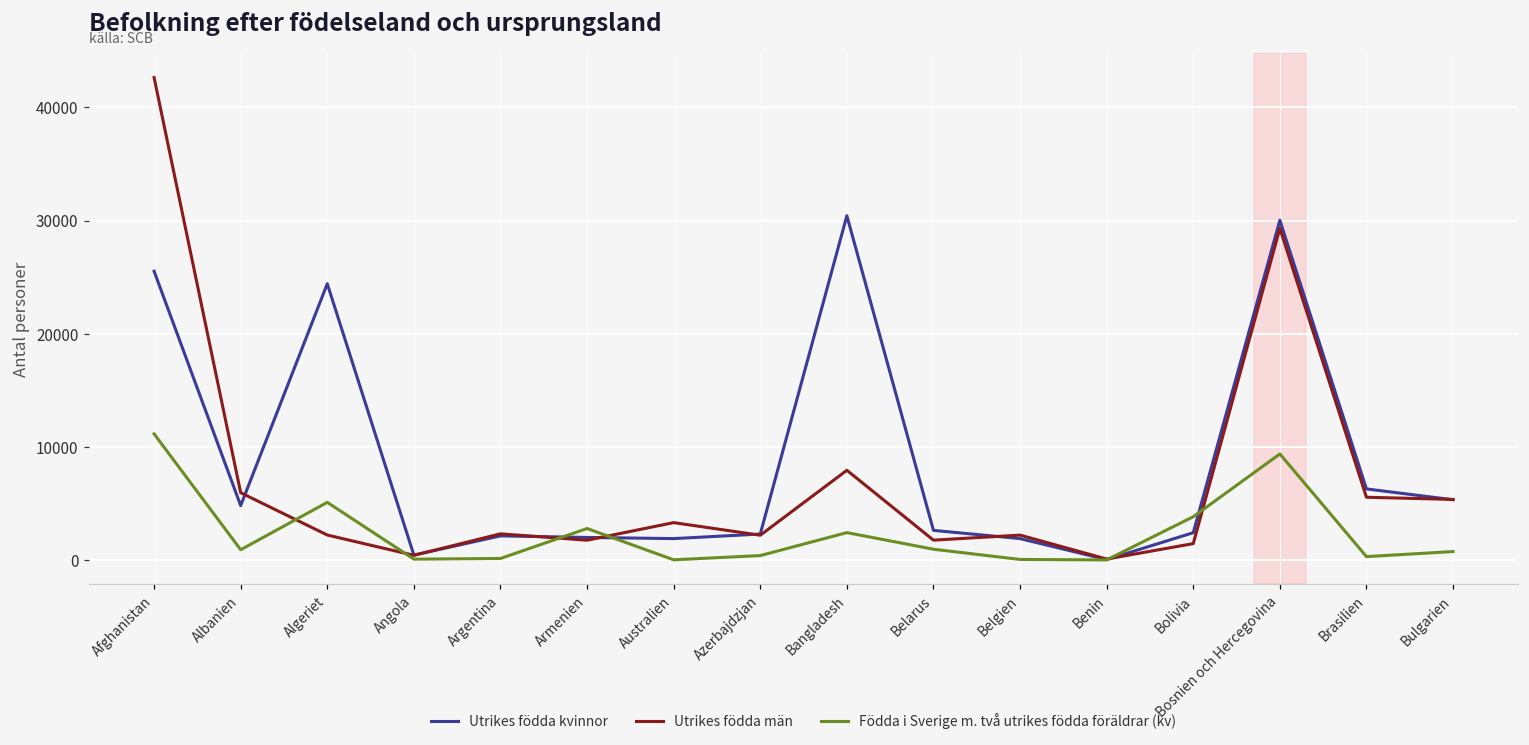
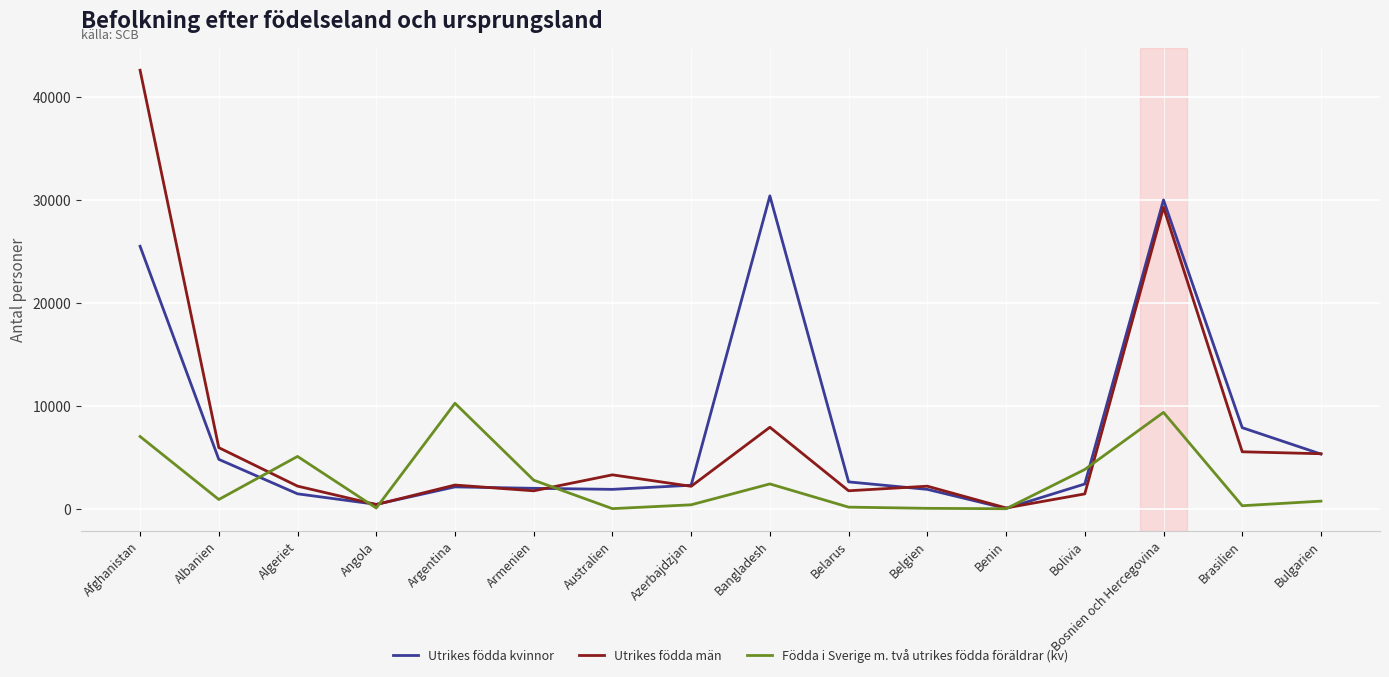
Födda i Sverige m. två utrikes födda föräldrar (kv), Afghanistan: 11100 -> 7000
Utrikes födda kvinnor, Algeriet: 24400 -> 1500
Födda i Sverige m. två utrikes födda föräldrar (kv), Argentina: 100 -> 10300
Födda i Sverige m. två utrikes födda föräldrar (kv), Belarus: 1000 -> 200
Utrikes födda kvinnor, Brasilien: 6300 -> 7900
